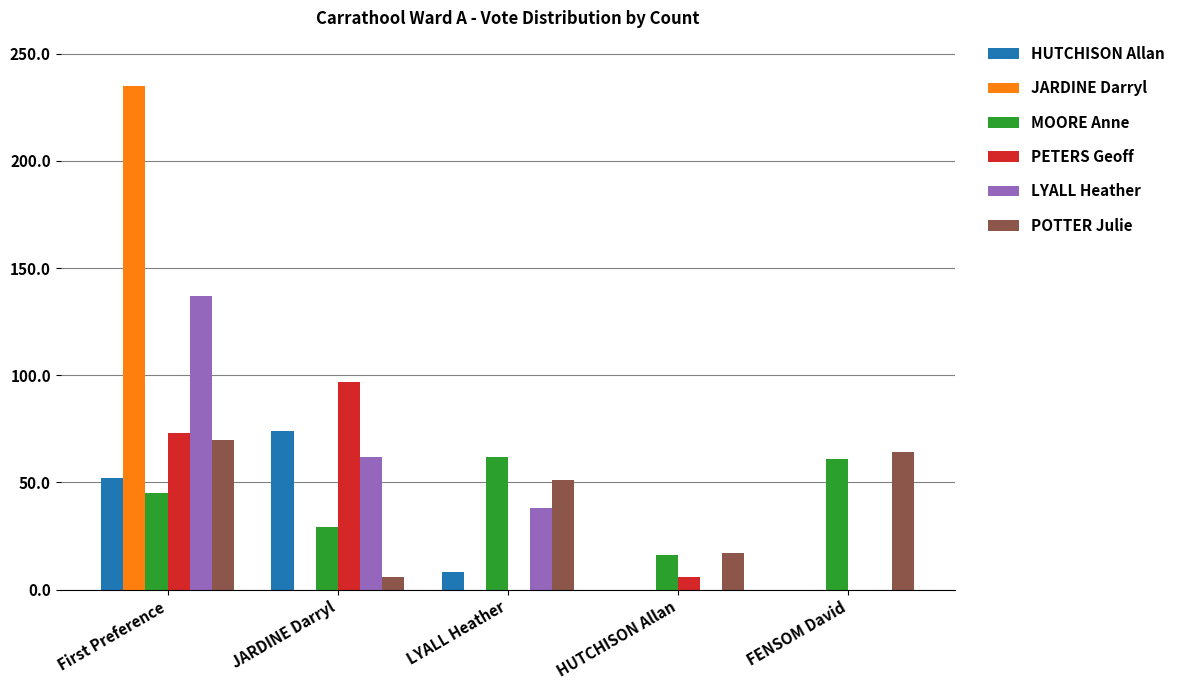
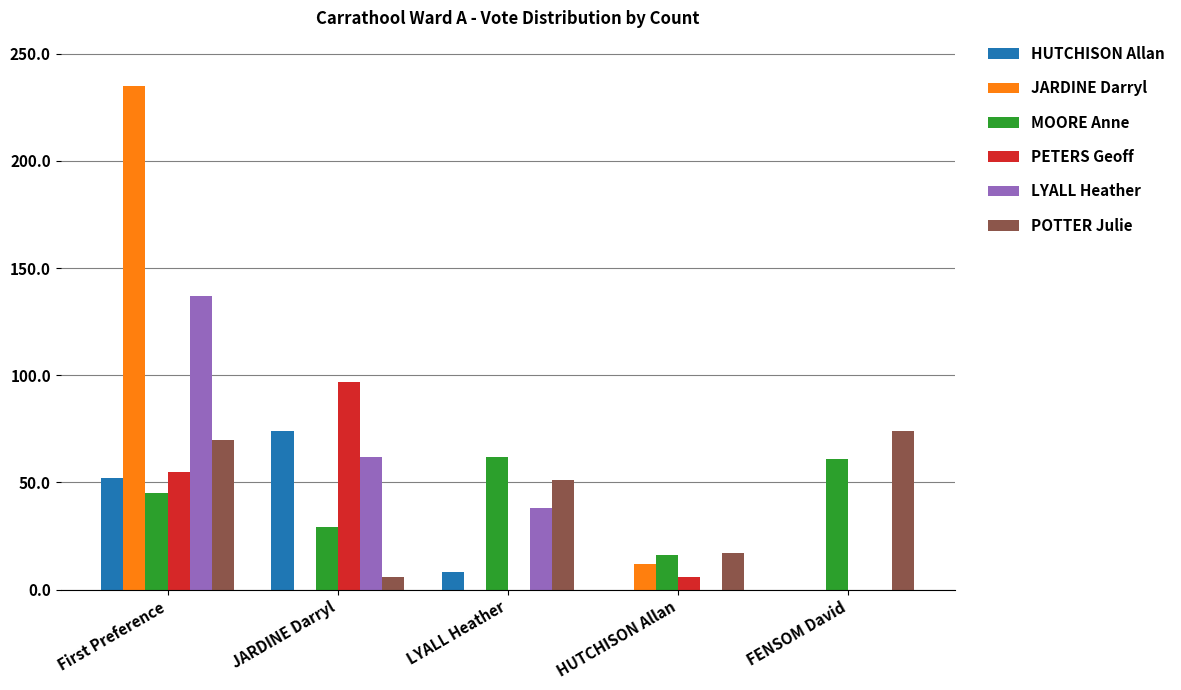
PETERS Geoff, First Preference: 73 -> 55
JARDINE Darryl, HUTCHISON Allan: 0 -> 12
POTTER Julie, FENSOM David: 64 -> 74
